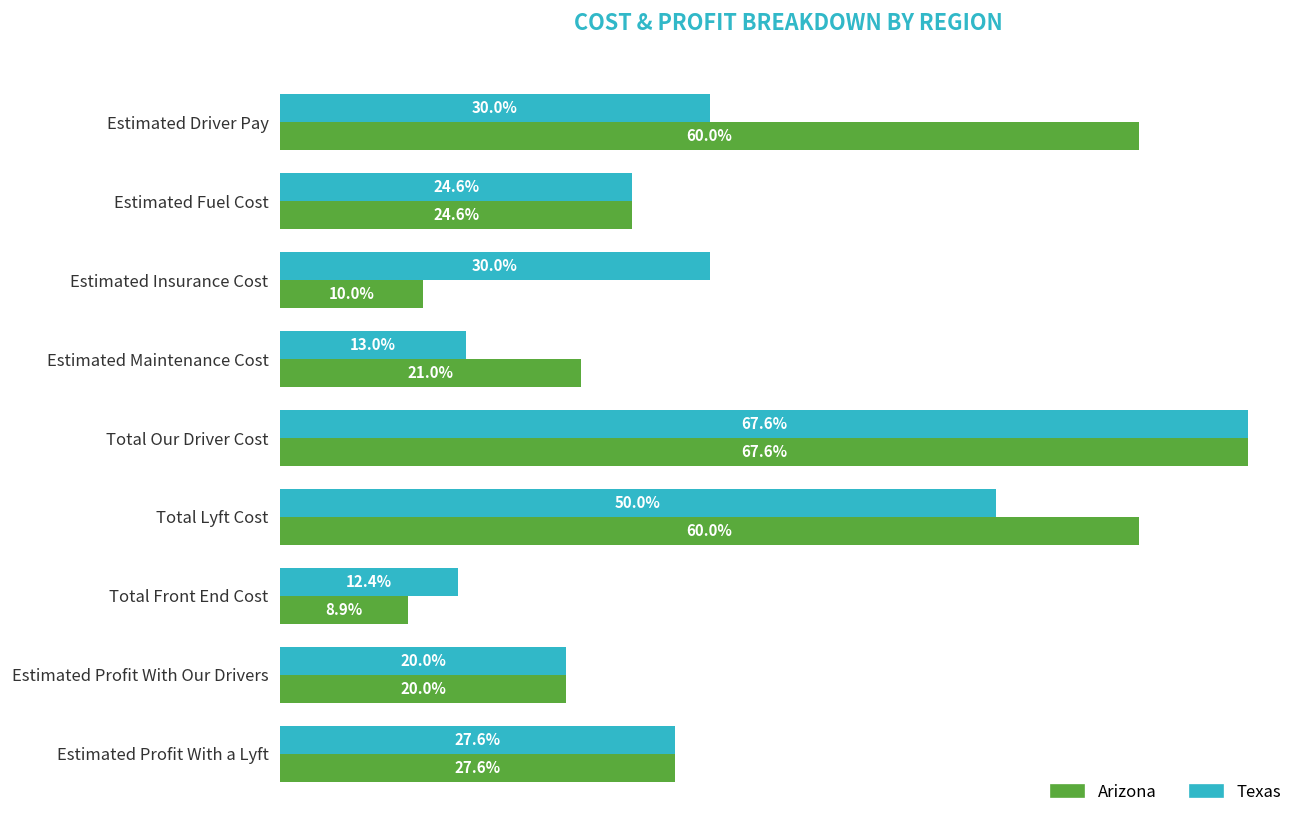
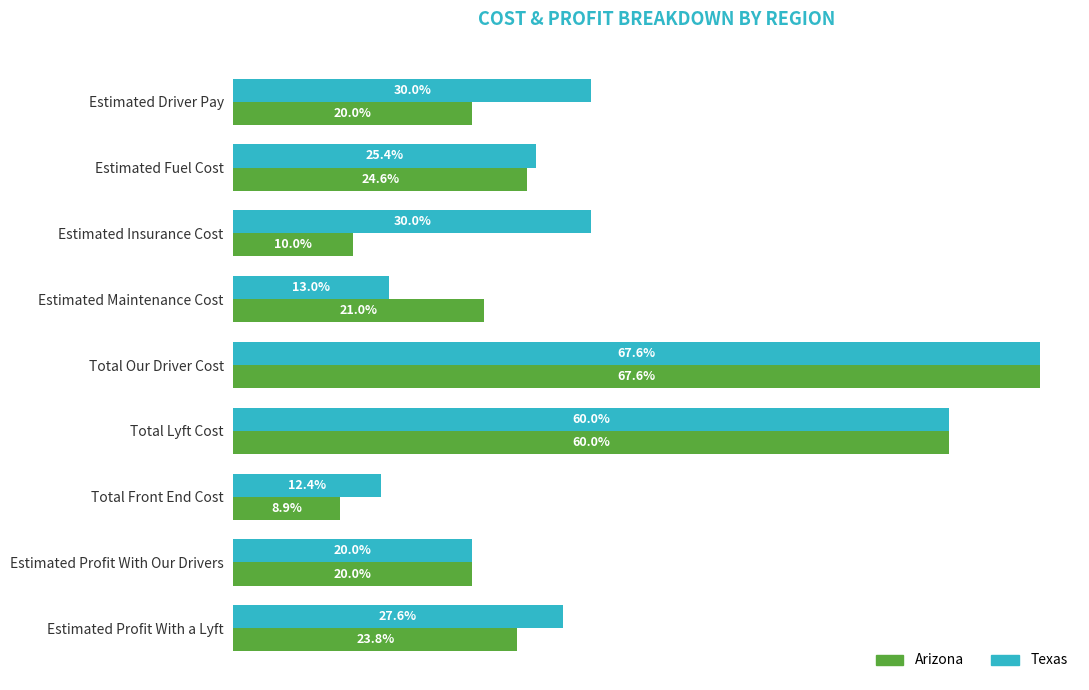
Arizona, Estimated Driver Pay: 60.0% -> 20.0%
Texas, Estimated Fuel Cost: 24.6% -> 25.4%
Texas, Total Lyft Cost: 50.0% -> 60.0%
Arizona, Estimated Profit With a Lyft: 27.6% -> 23.8%
